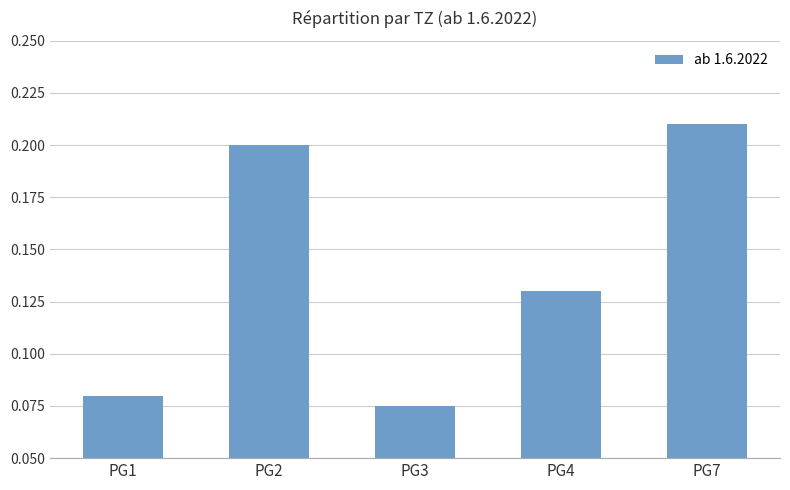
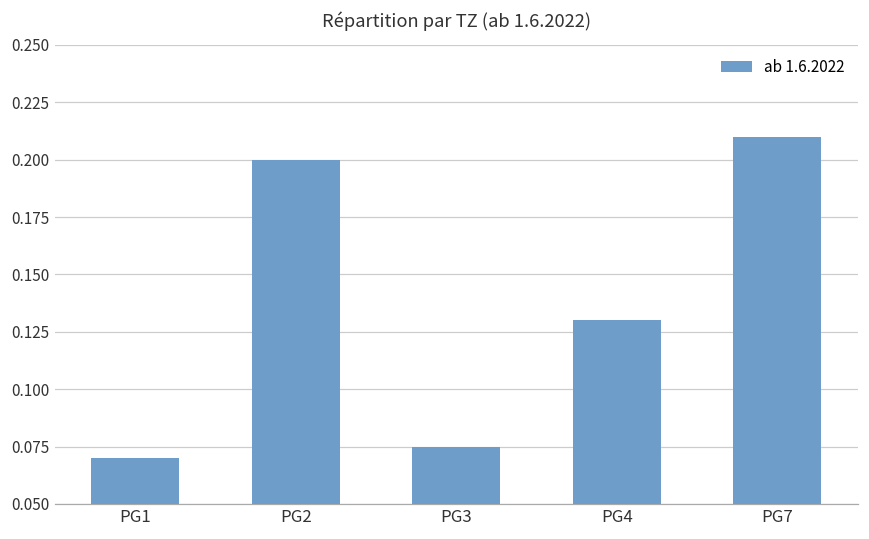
PG1: 0.08 -> 0.07
